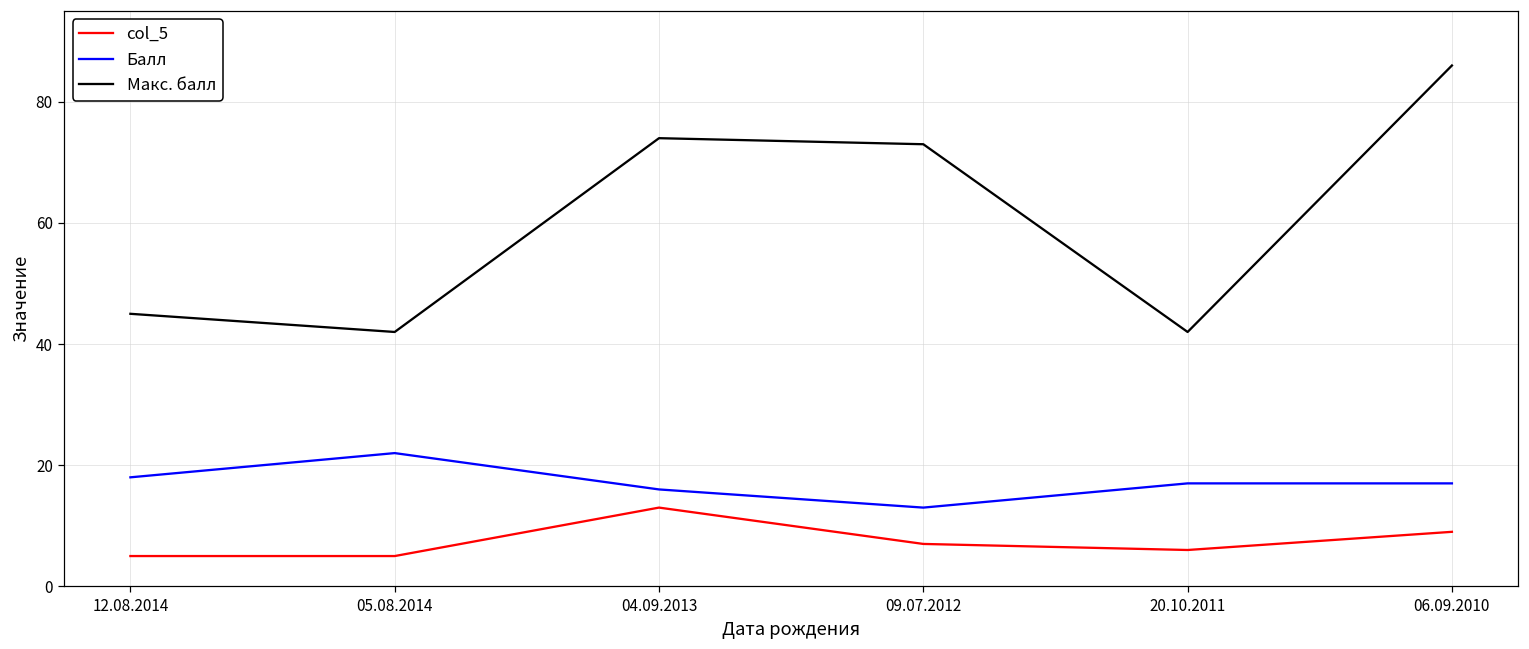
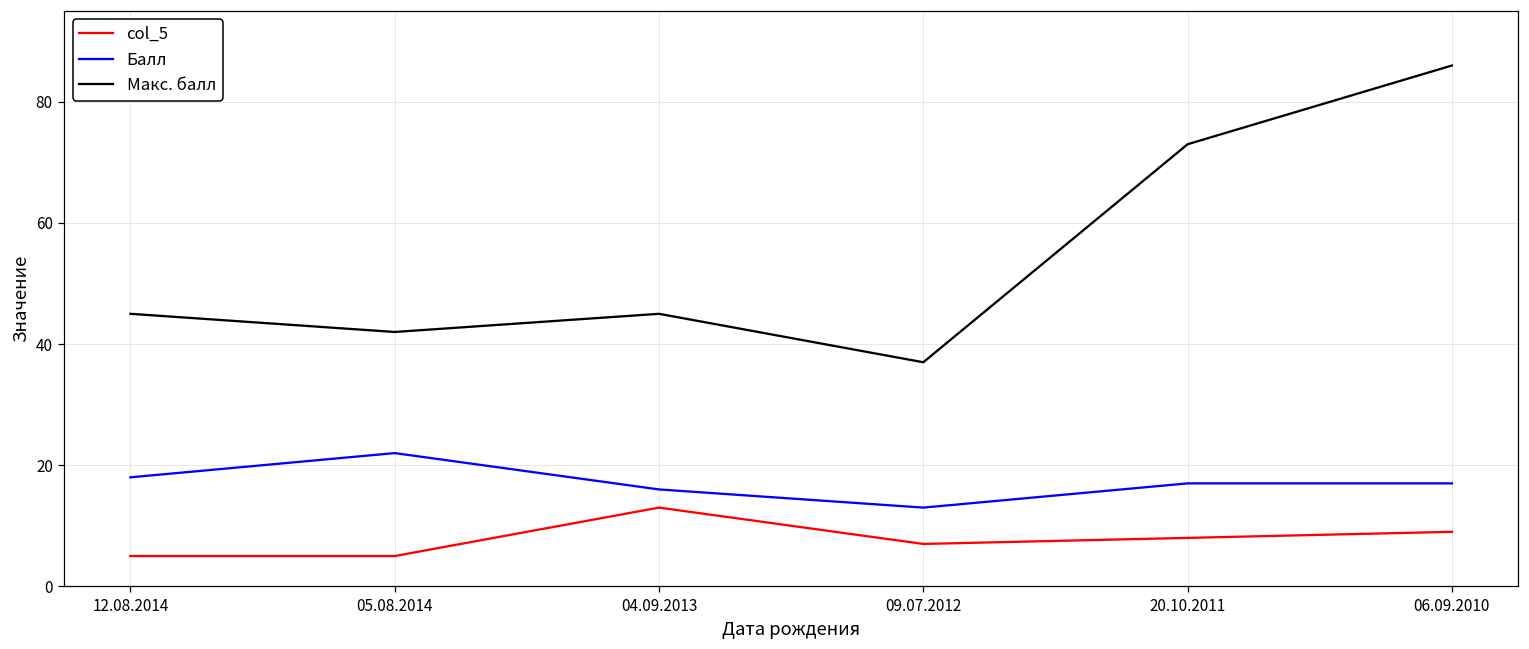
Макс. балл, 04.09.2013: 74 -> 45
Макс. балл, 09.07.2012: 73 -> 37
col_5, 20.10.2011: 6 -> 8
Макс. балл, 20.10.2011: 42 -> 73
